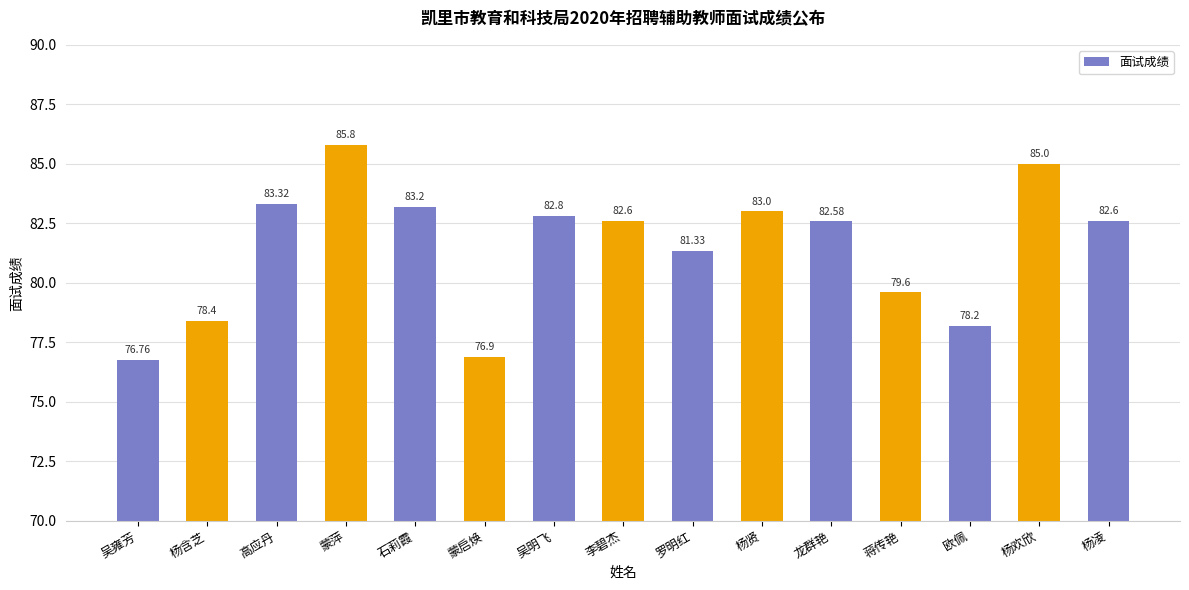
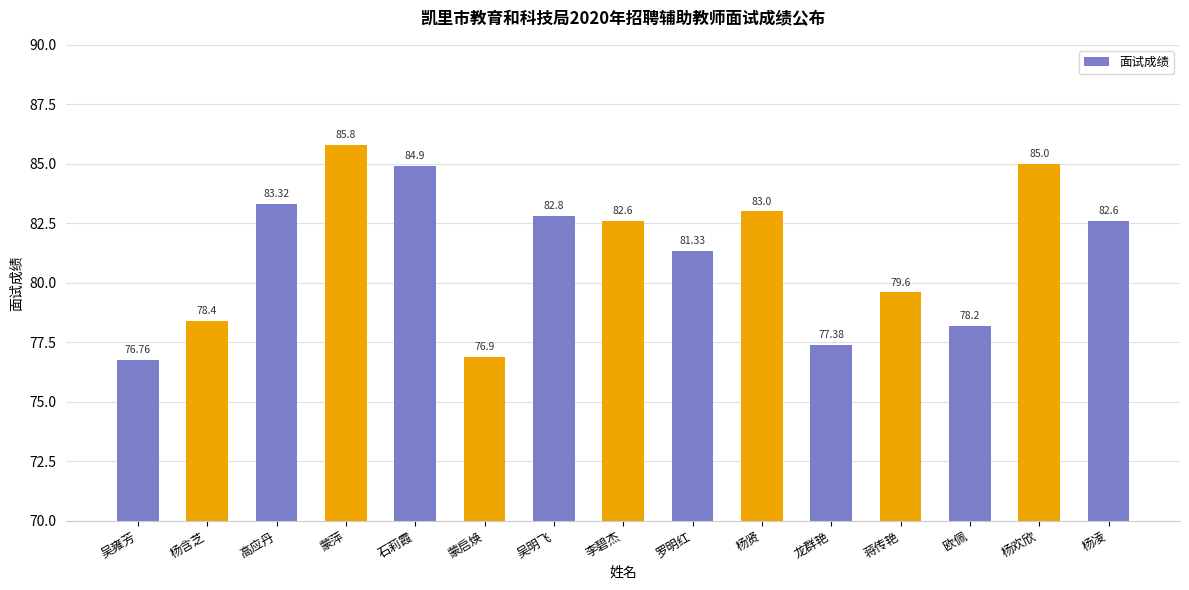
石莉霞: 83.2 -> 84.9
龙群艳: 82.58 -> 77.38
